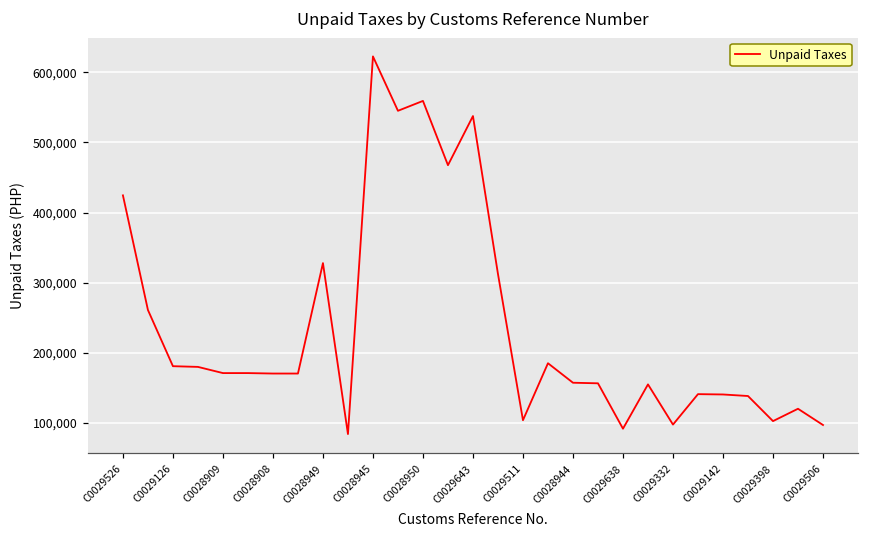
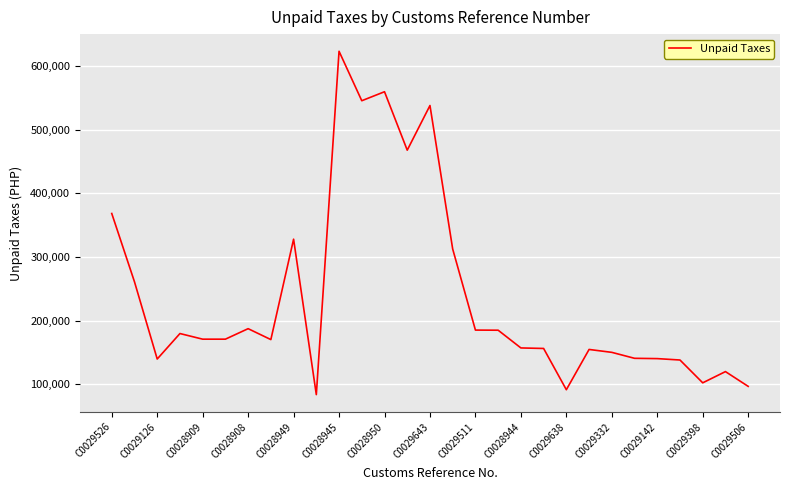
C0029526: 420,000 -> 370,000
C0029126: 180,000 -> 140,000
C0028908: 170,000 -> 190,000
C0029511: 100,000 -> 190,000
C0029332: 100,000 -> 150,000
